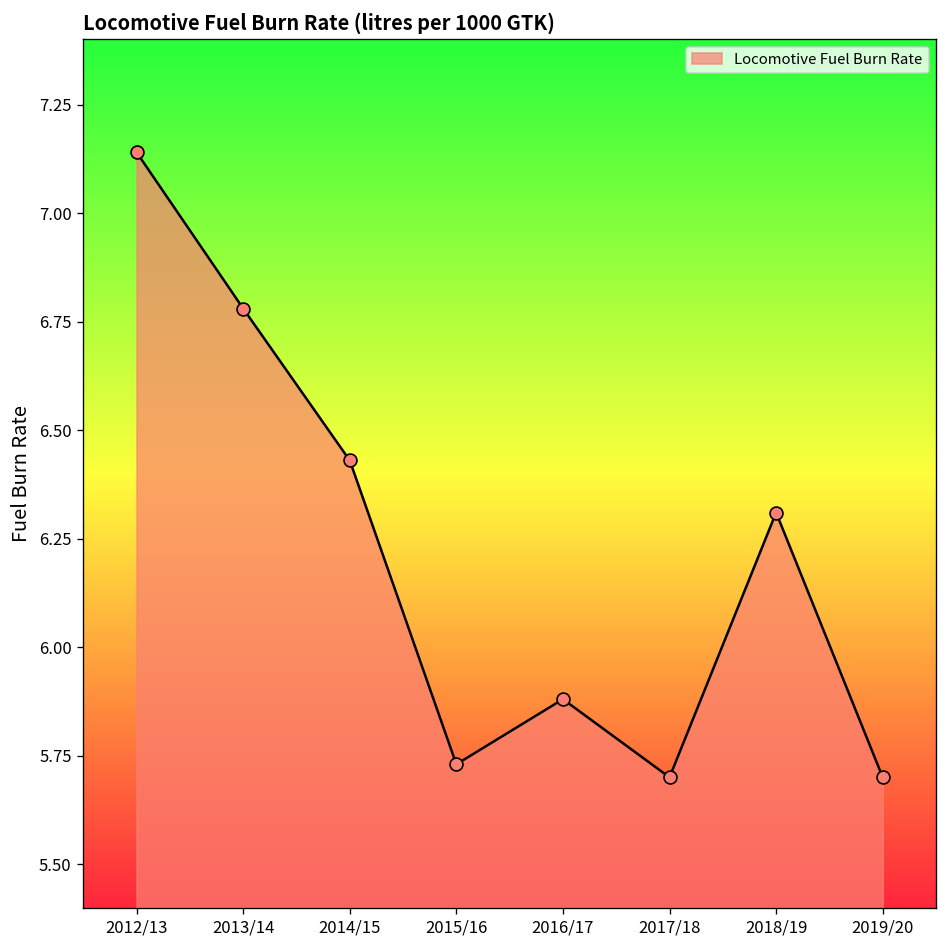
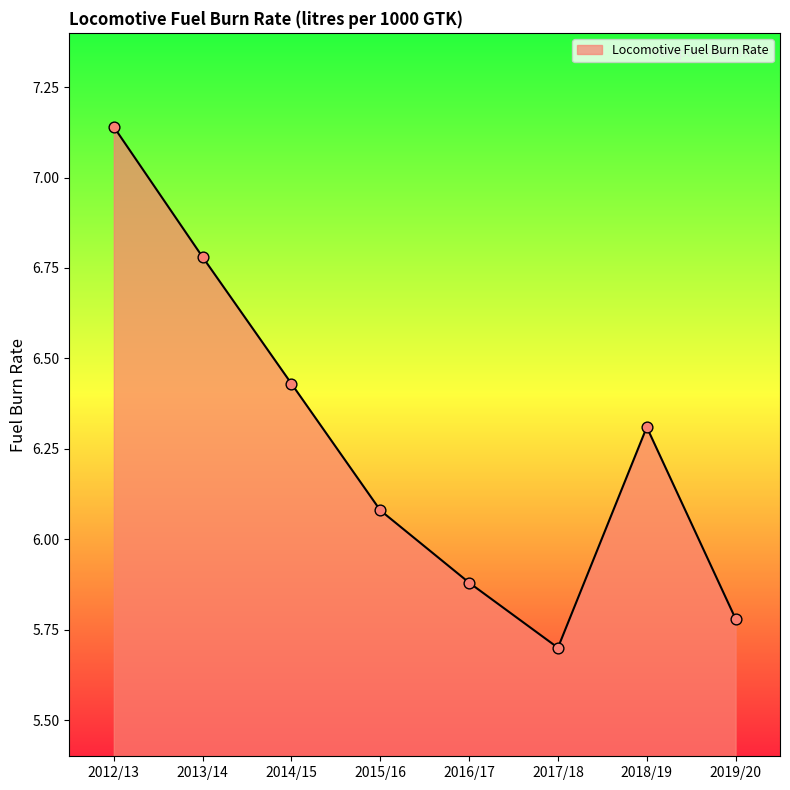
2015/16: 5.73 -> 6.08
2019/20: 5.70 -> 5.78
